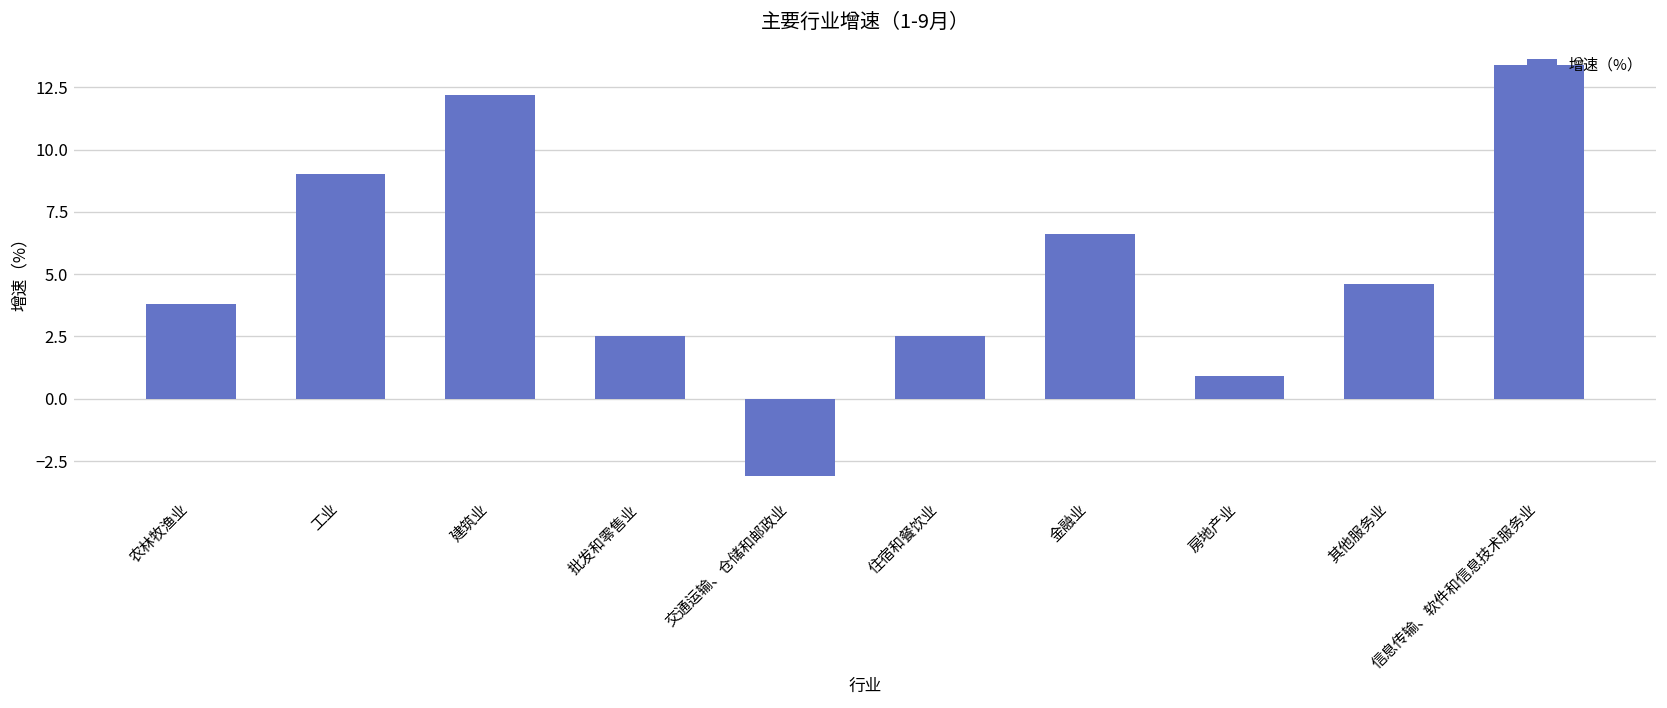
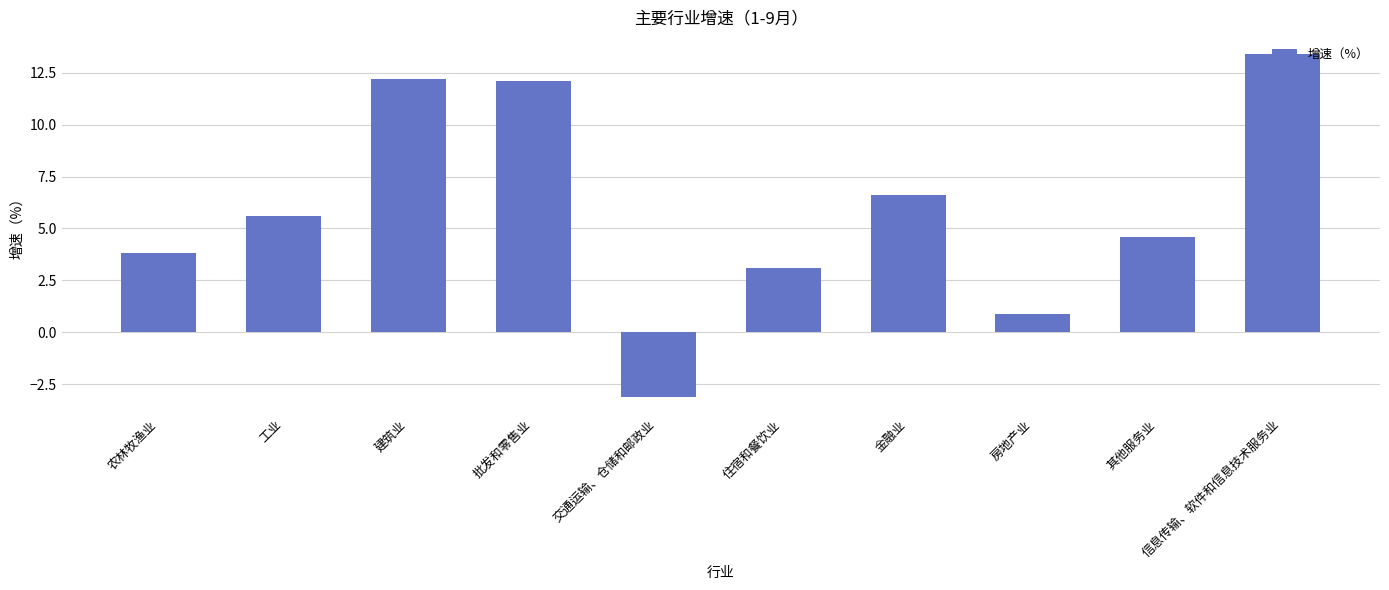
工业: 9.0 -> 5.6
批发和零售业: 2.5 -> 12.1
住宿和餐饮业: 2.5 -> 3.1
